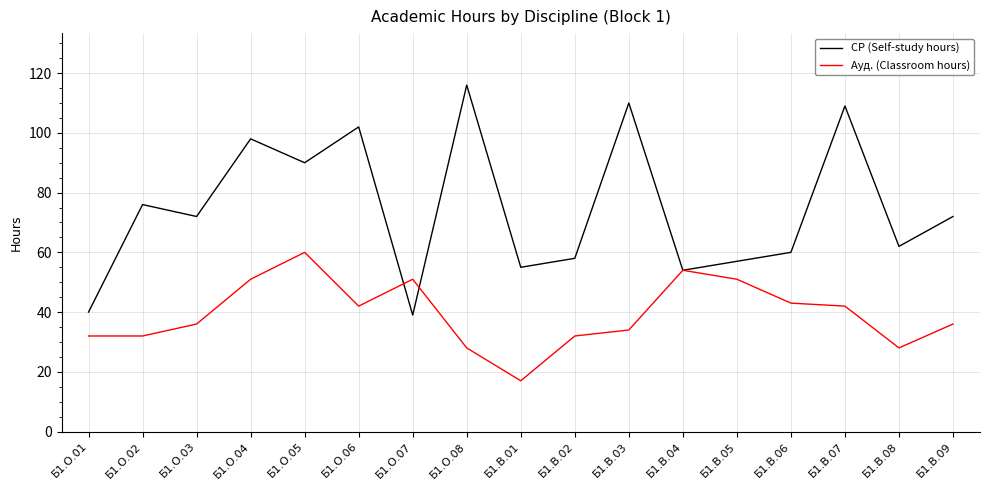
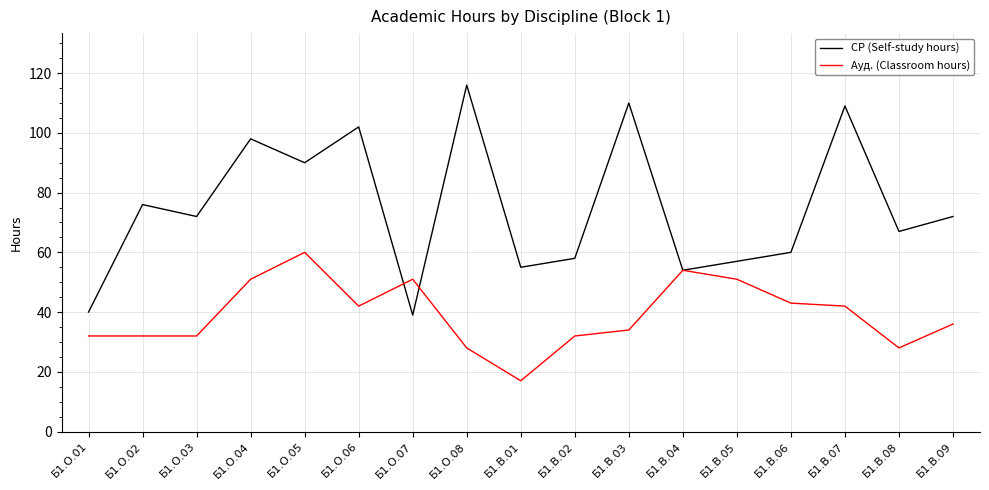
Ауд. (Classroom hours), Б1.О.03: 36 -> 32
СР (Self-study hours), Б1.В.08: 62 -> 67
